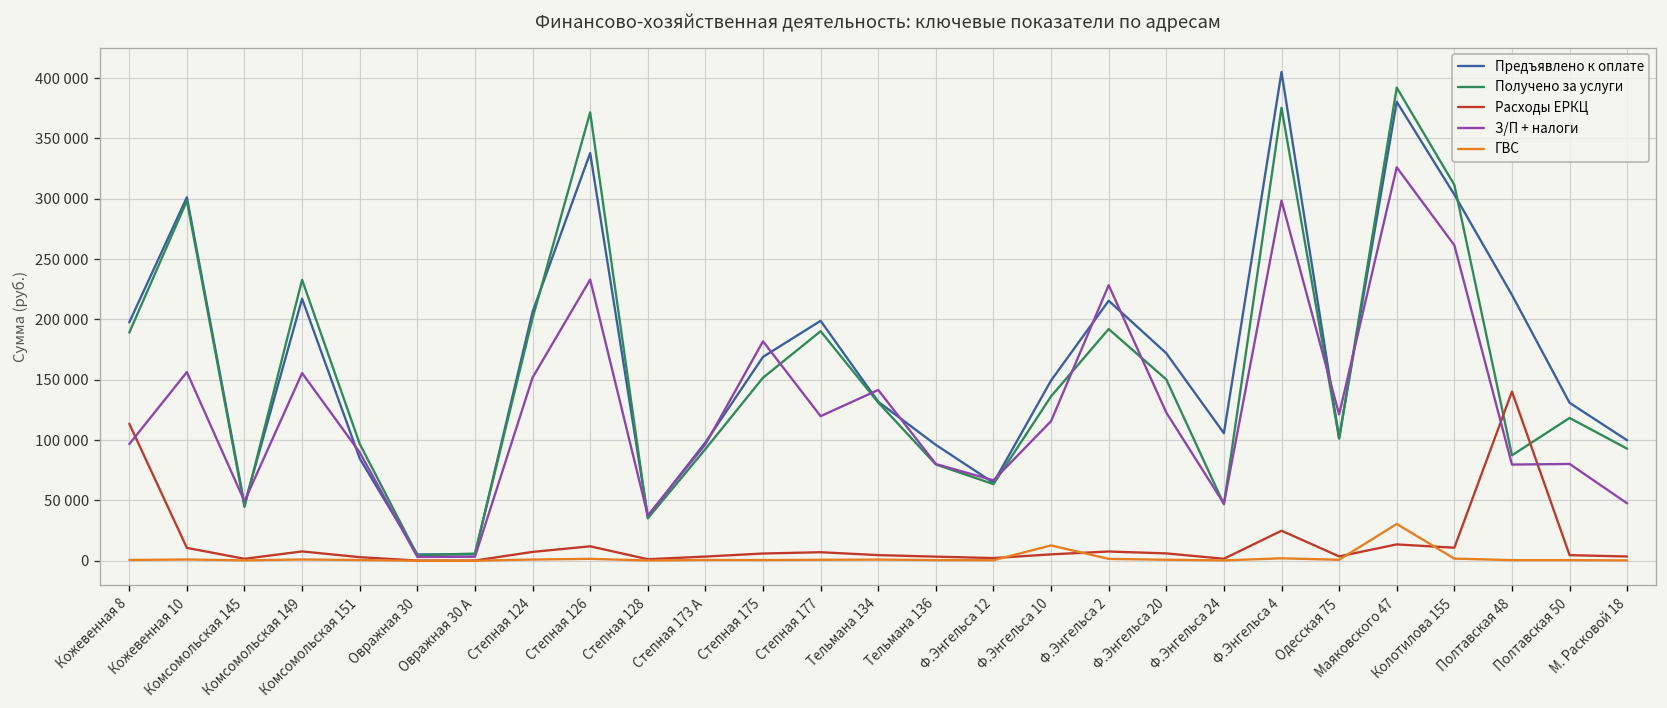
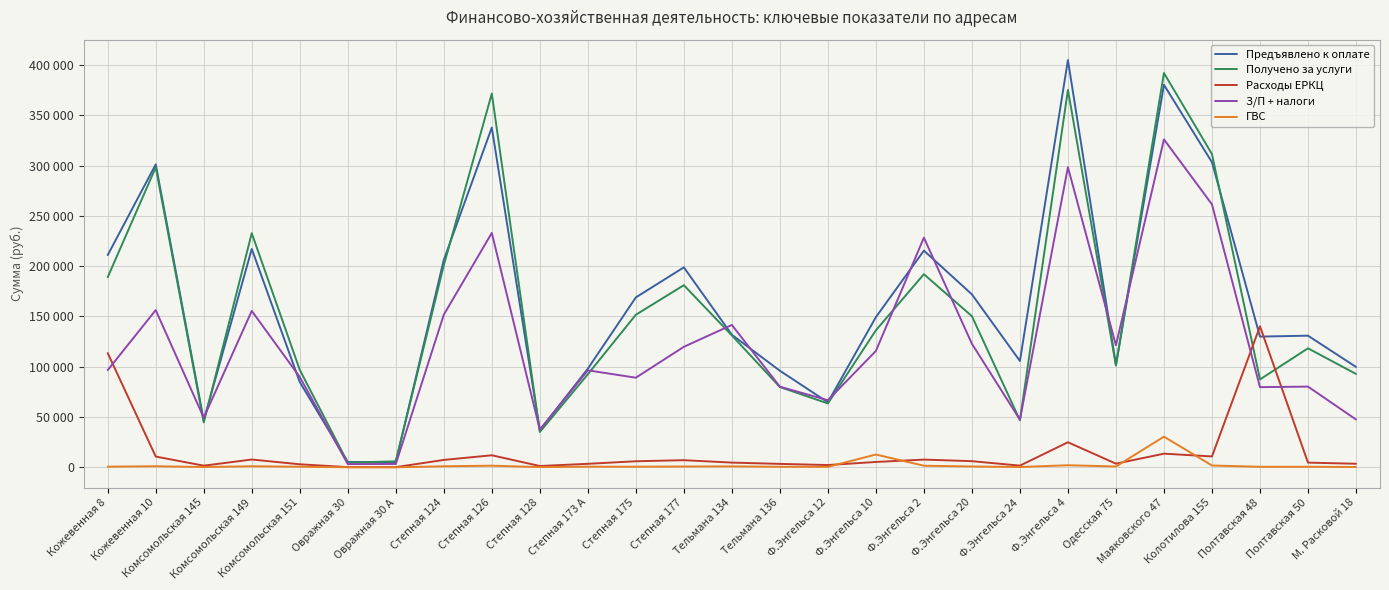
Предъявлено к оплате, Кожевенная 8: 198000 -> 211000
З/П + налоги, Степная 175: 182000 -> 89000
Получено за услуги, Степная 177: 190000 -> 181000
Предъявлено к оплате, Полтавская 48: 220000 -> 130000
